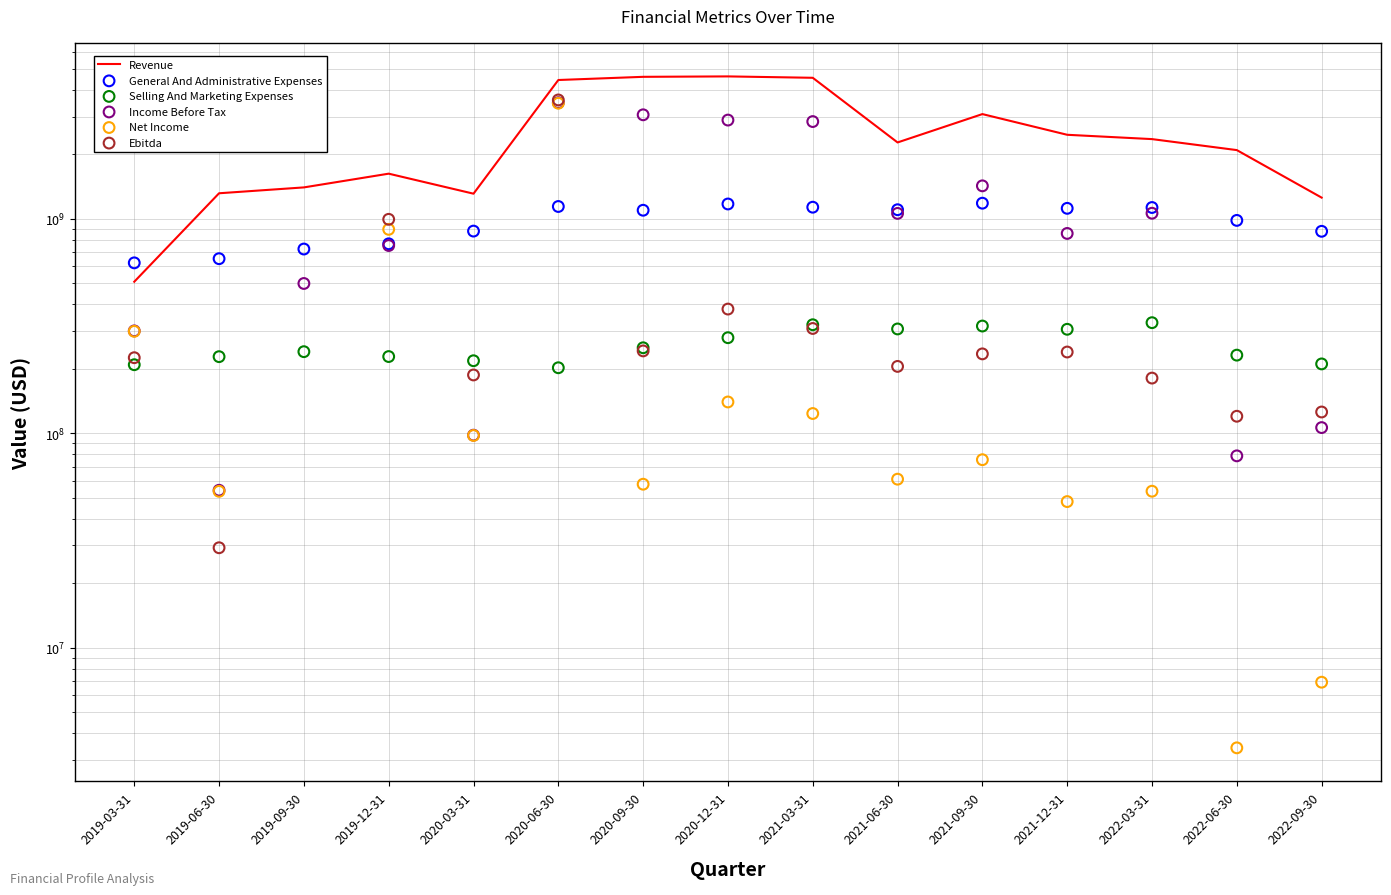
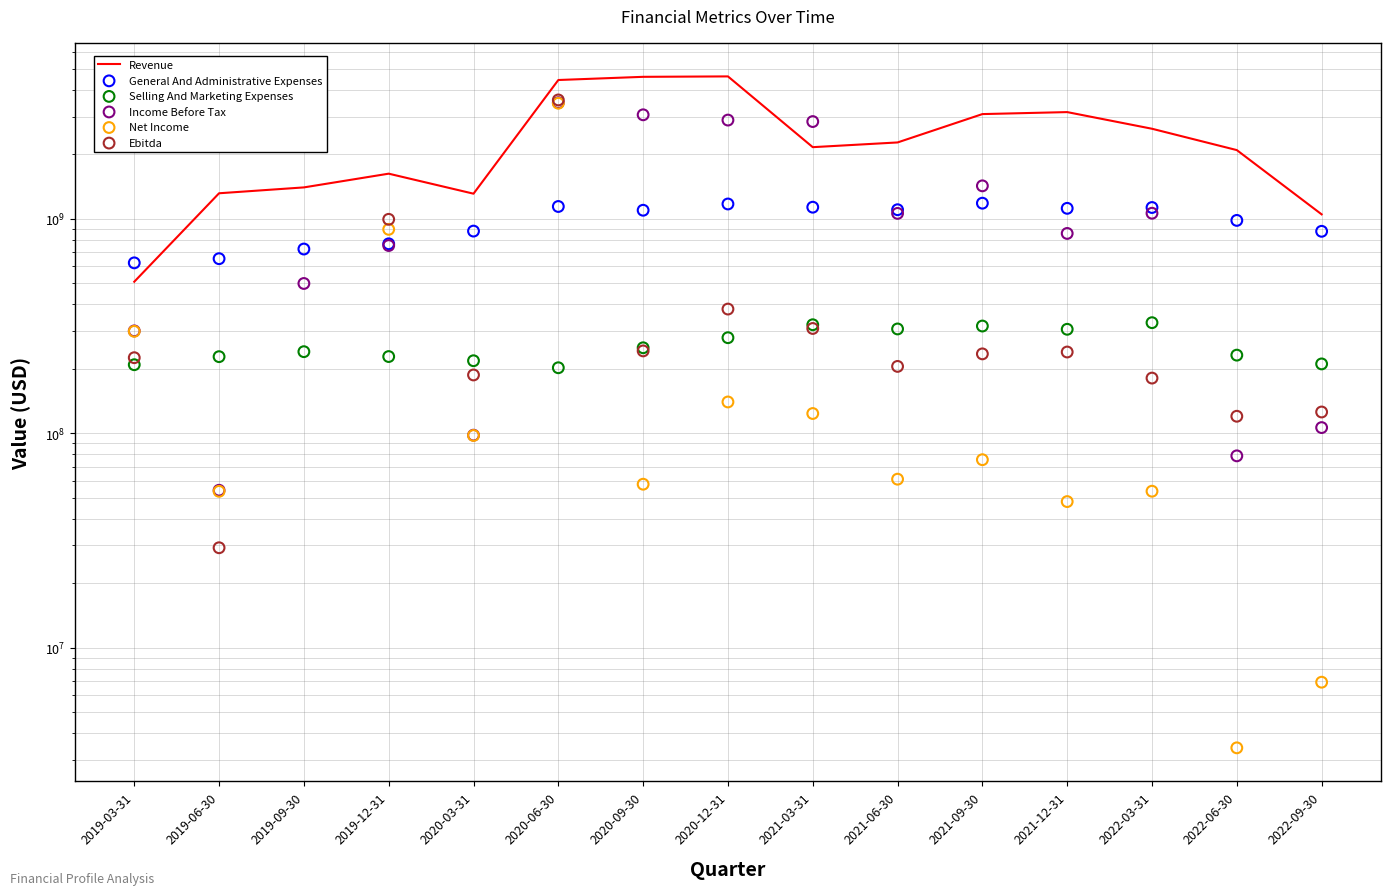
Revenue, 2021-03-31: 4500000000 -> 2200000000
Revenue, 2021-12-31: 2500000000 -> 3100000000
Revenue, 2022-03-31: 2400000000 -> 2600000000
Revenue, 2022-09-30: 1300000000 -> 1000000000
